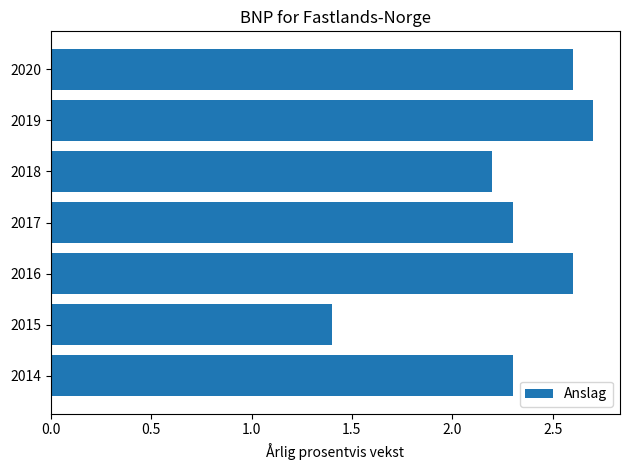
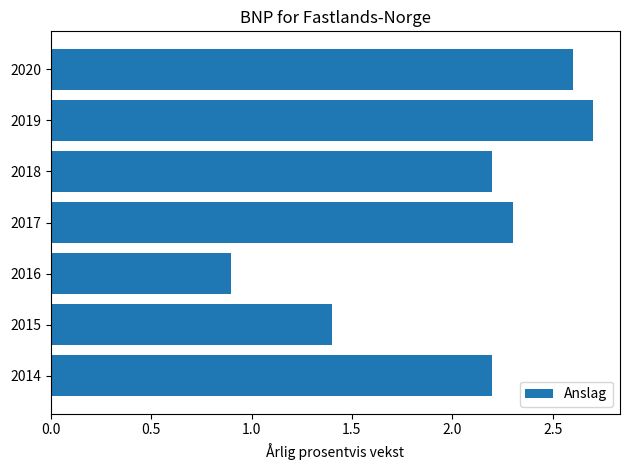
2016: 2.6 -> 0.9
2014: 2.3 -> 2.2
